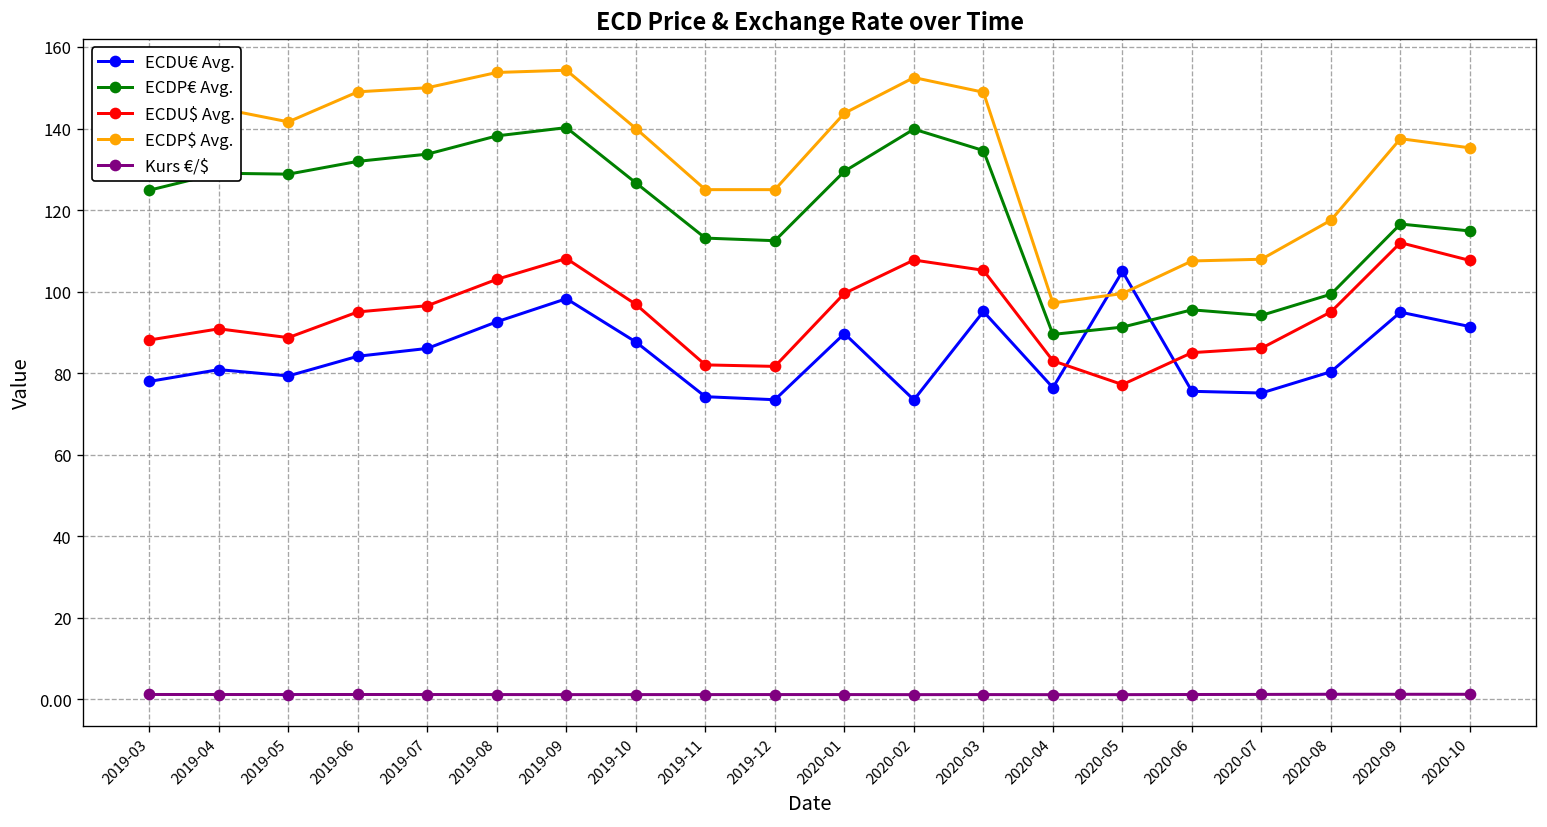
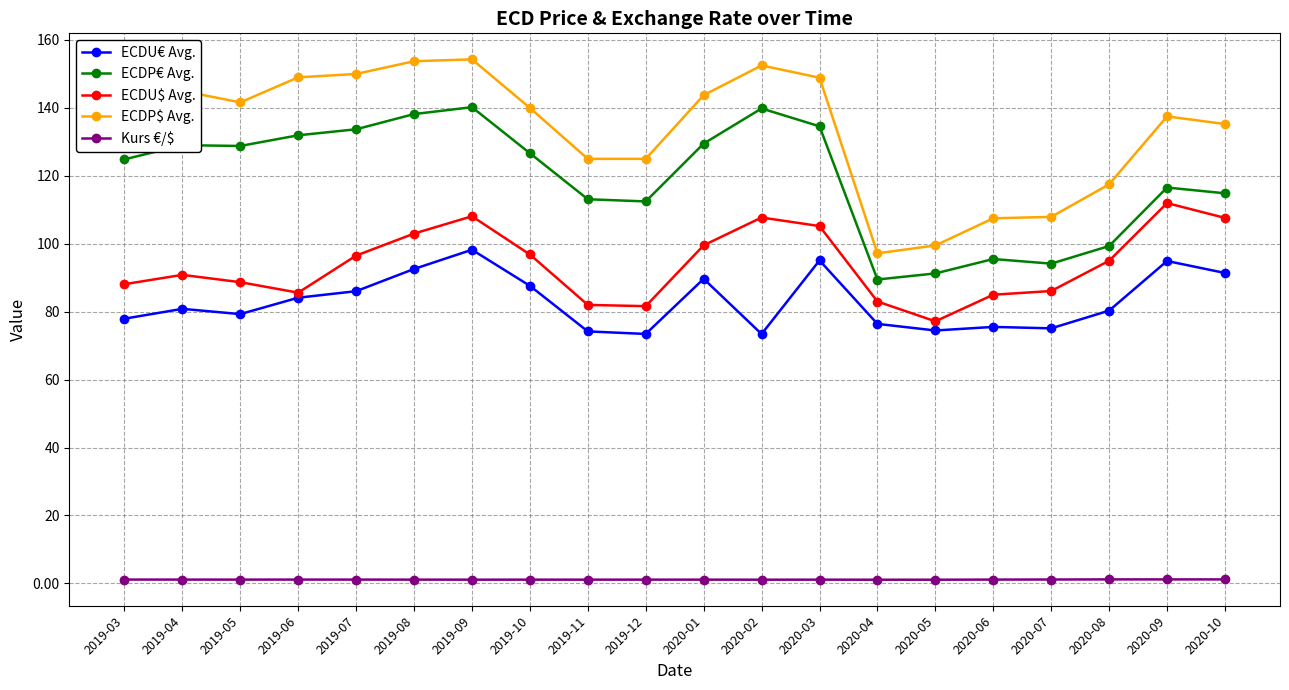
ECDU$ Avg., 2019-06: 95 -> 86
ECDU€ Avg., 2020-05: 105 -> 74
